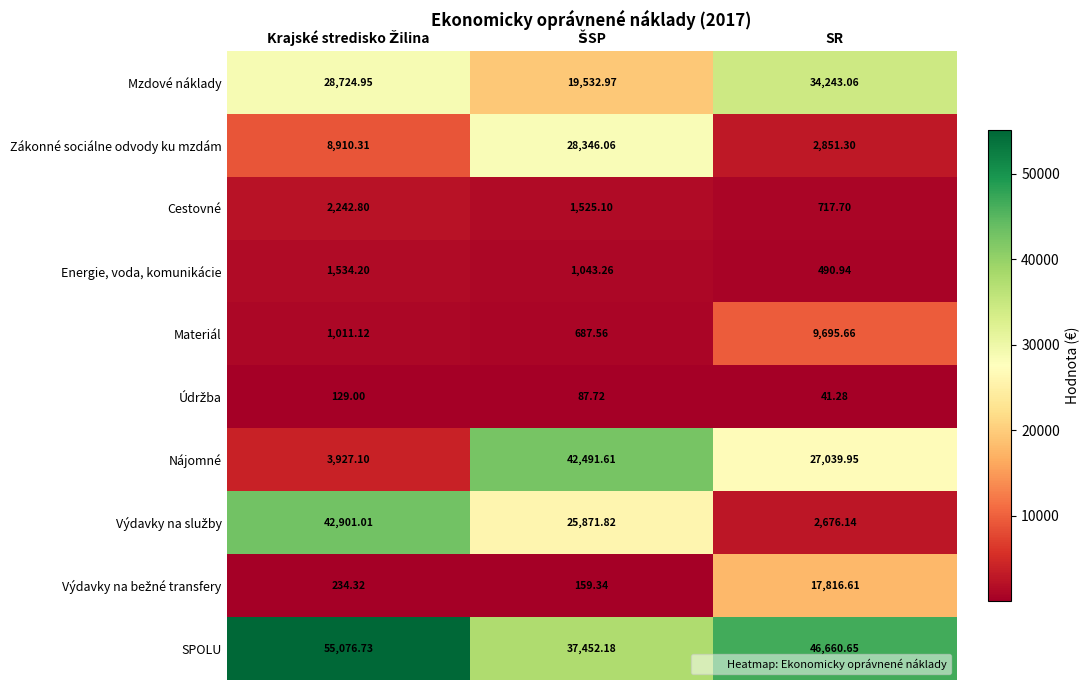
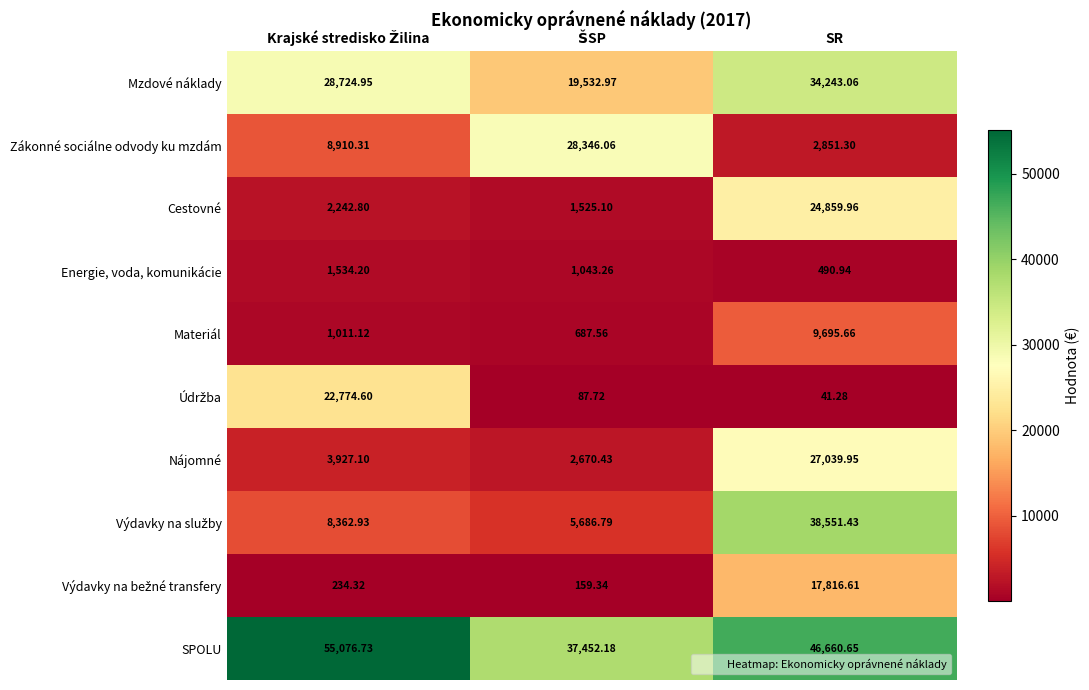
Cestovné, SR: 717.70 -> 24,859.96
Údržba, Krajské stredisko Žilina: 129.00 -> 22,774.60
Nájomné, ŠSP: 42,491.61 -> 2,670.43
Výdavky na služby, Krajské stredisko Žilina: 42,901.01 -> 8,362.93
Výdavky na služby, ŠSP: 25,871.82 -> 5,686.79
Výdavky na služby, SR: 2,676.14 -> 38,551.43
